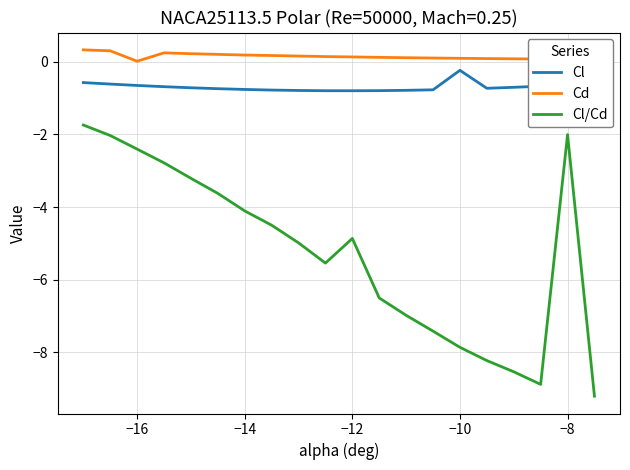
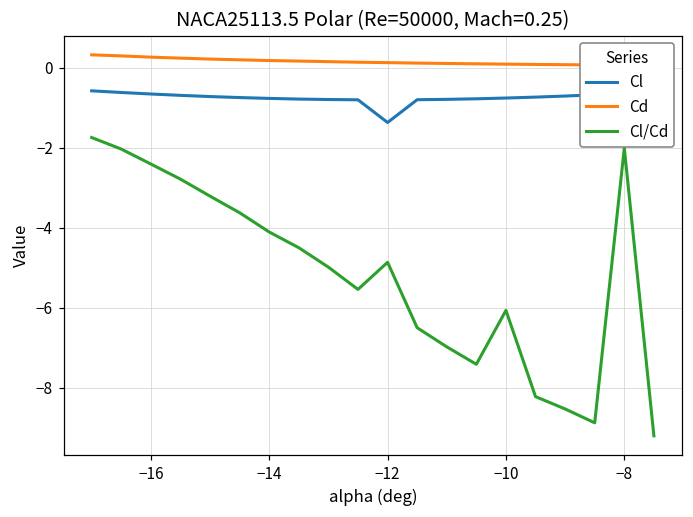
Cd, −16: 0.0 -> 0.3
Cl, −12: -0.8 -> -1.4
Cl, −10: -0.2 -> -0.8
Cl/Cd, −10: -7.9 -> -6.1
